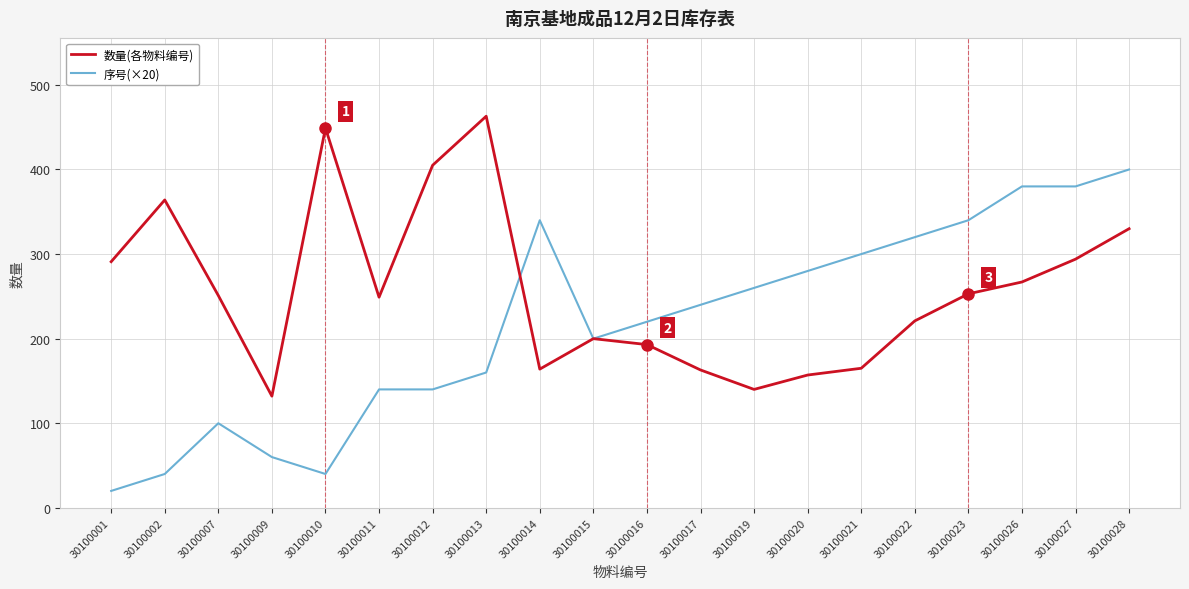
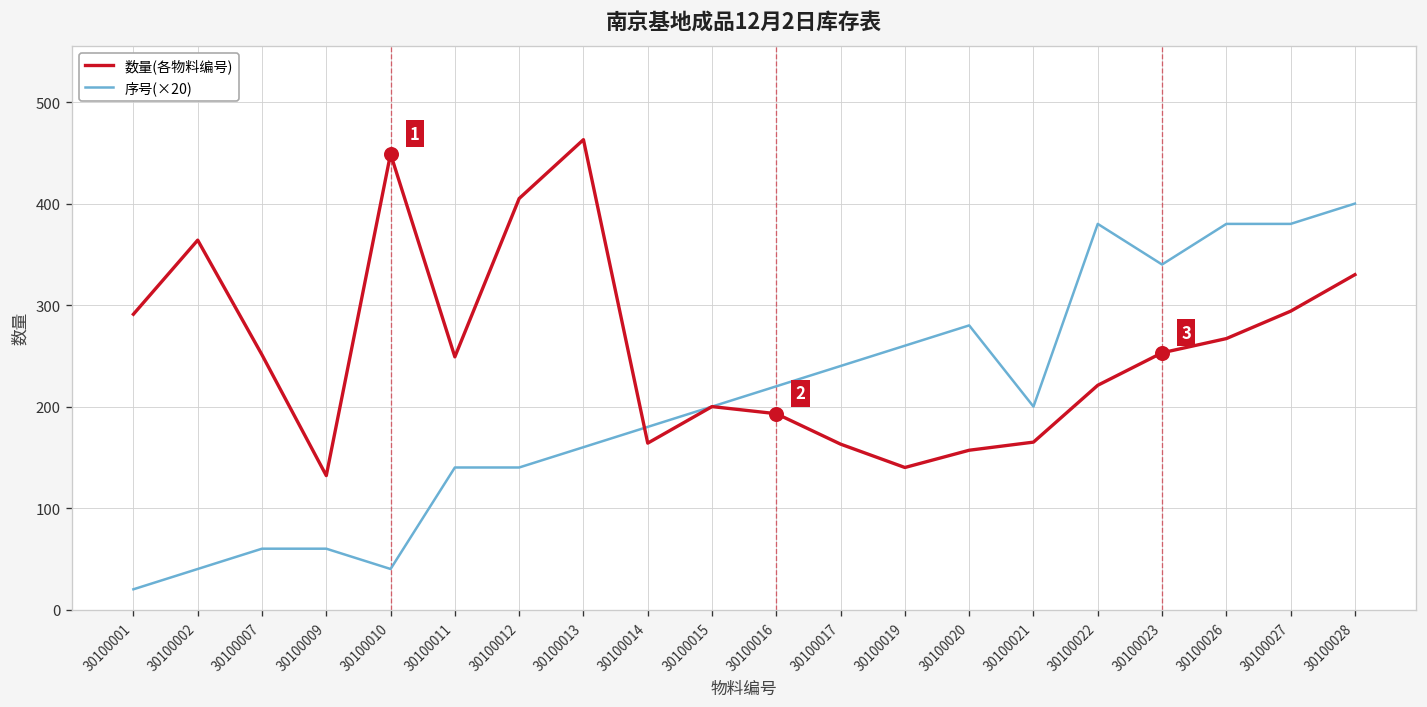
序号(×20), 30100007: 100 -> 60
序号(×20), 30100014: 340 -> 180
序号(×20), 30100021: 300 -> 200
序号(×20), 30100022: 320 -> 380
